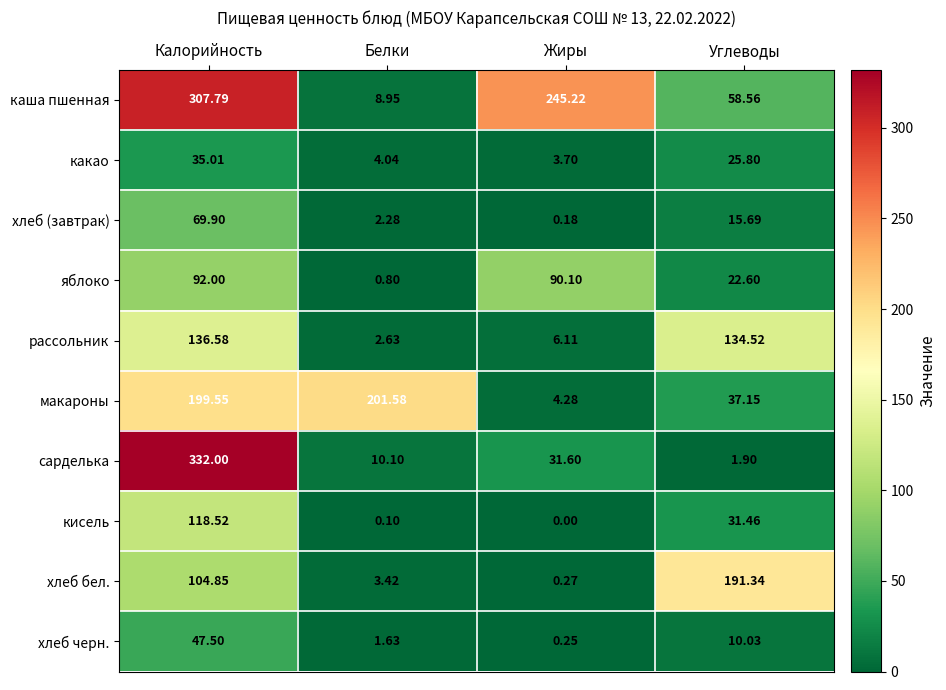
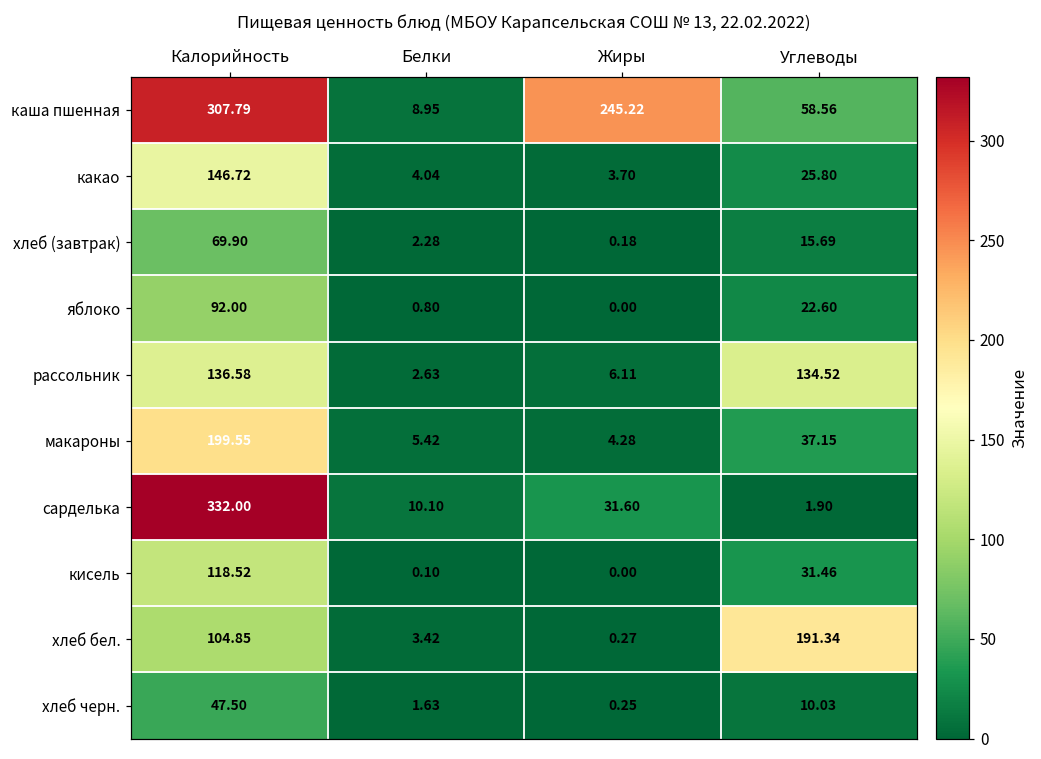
какао, Калорийность: 35.01 -> 146.72
яблоко, Жиры: 90.10 -> 0.00
макароны, Белки: 201.58 -> 5.42
